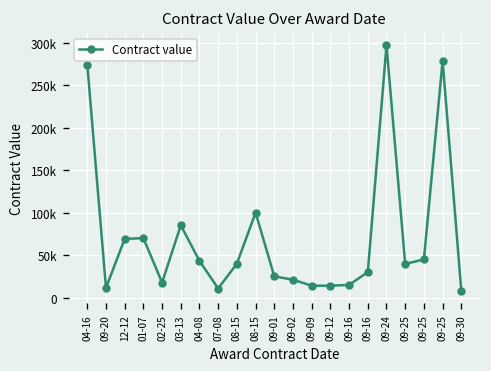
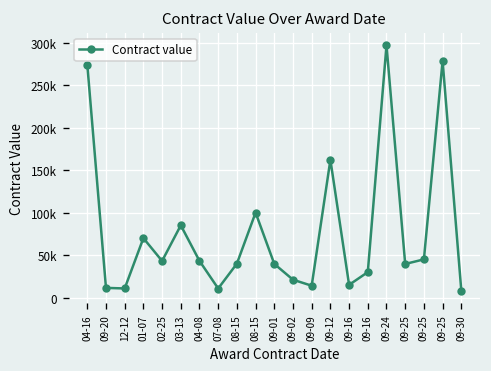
12-12: 70000 -> 10000
02-25: 20000 -> 40000
09-01: 30000 -> 40000
09-12: 10000 -> 160000
